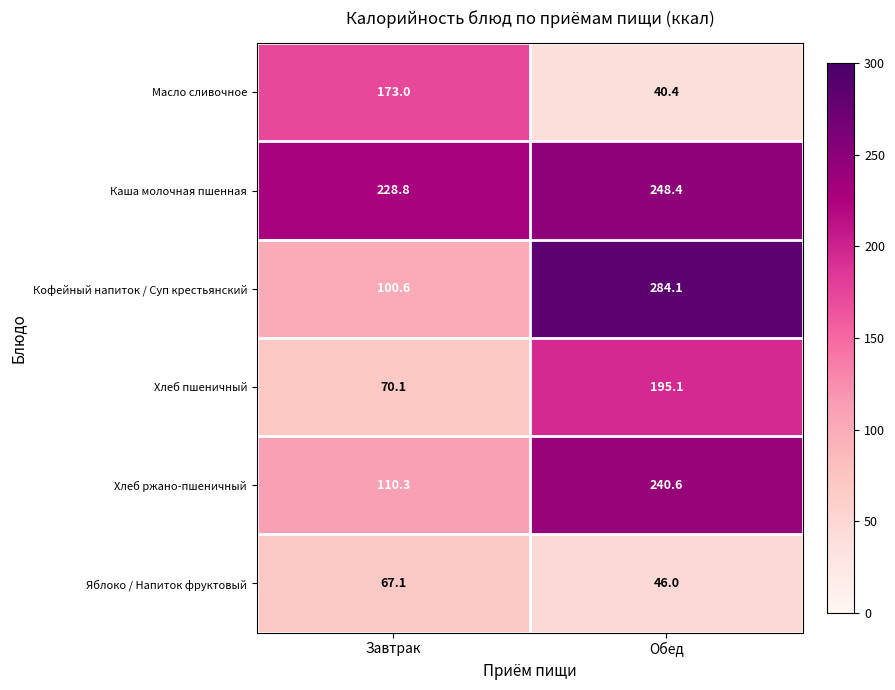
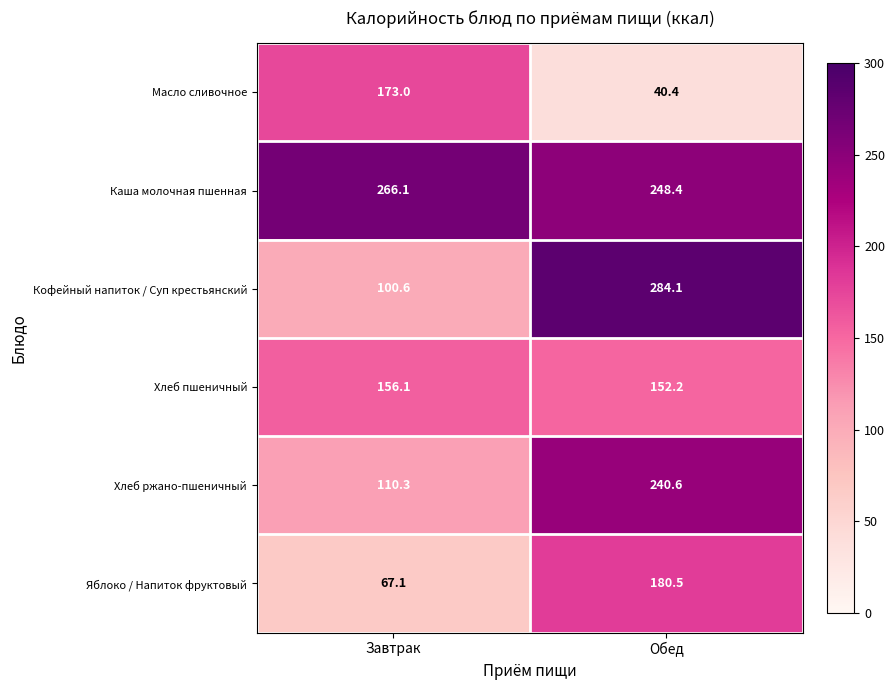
Каша молочная пшенная, Завтрак: 228.8 -> 266.1
Хлеб пшеничный, Завтрак: 70.1 -> 156.1
Хлеб пшеничный, Обед: 195.1 -> 152.2
Яблоко / Напиток фруктовый, Обед: 46.0 -> 180.5
